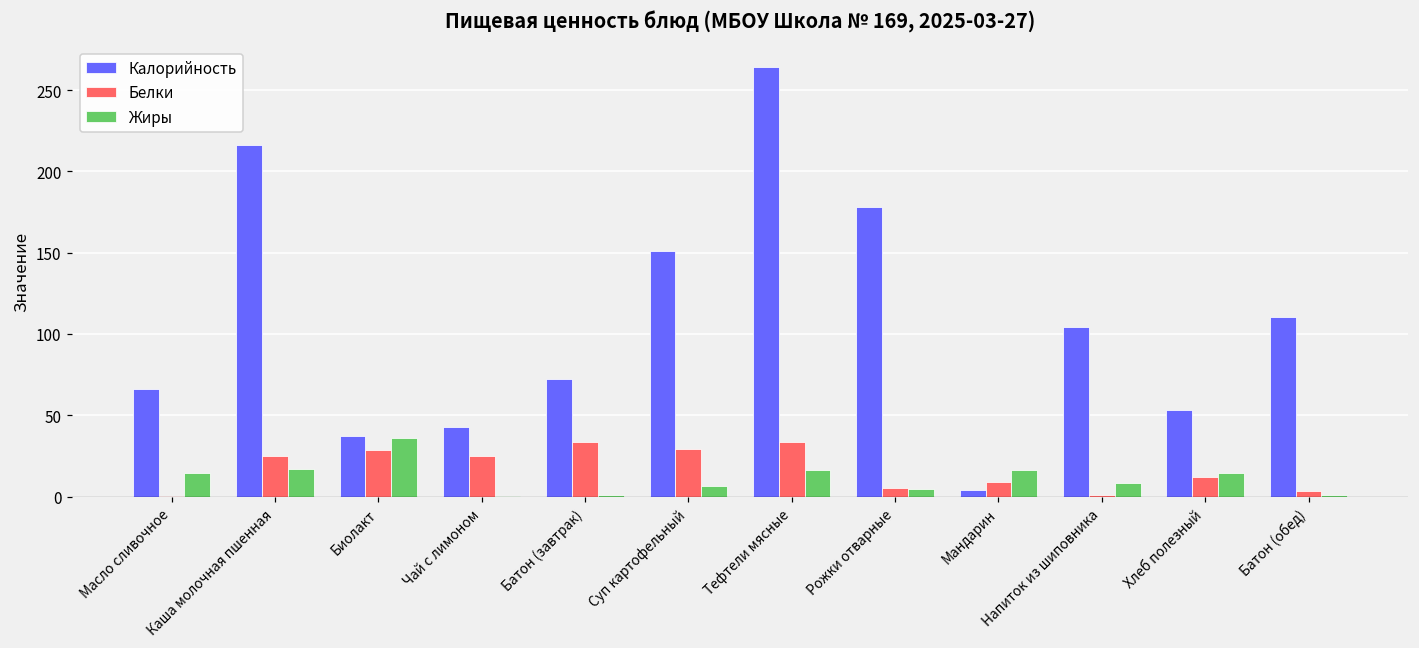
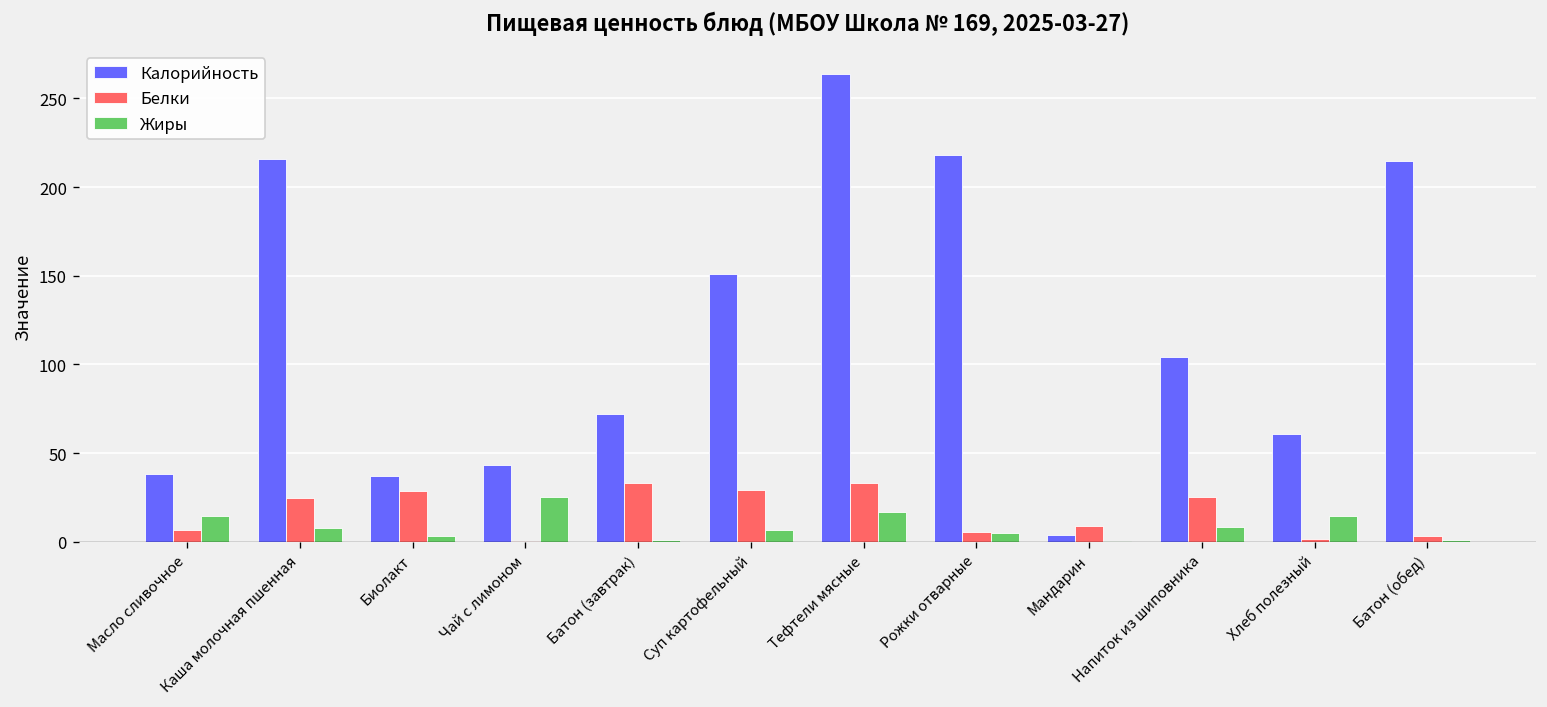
Калорийность, Масло сливочное: 66 -> 38
Белки, Масло сливочное: 0 -> 7
Жиры, Каша молочная пшенная: 17 -> 8
Жиры, Биолакт: 36 -> 3
Белки, Чай с лимоном: 25 -> 0
Жиры, Чай с лимоном: 0 -> 25
Калорийность, Рожки отварные: 178 -> 218
Жиры, Мандарин: 16 -> 0
Белки, Напиток из шиповника: 1 -> 26
Калорийность, Хлеб полезный: 53 -> 61
Белки, Хлеб полезный: 12 -> 2
Калорийность, Батон (обед): 110 -> 215
